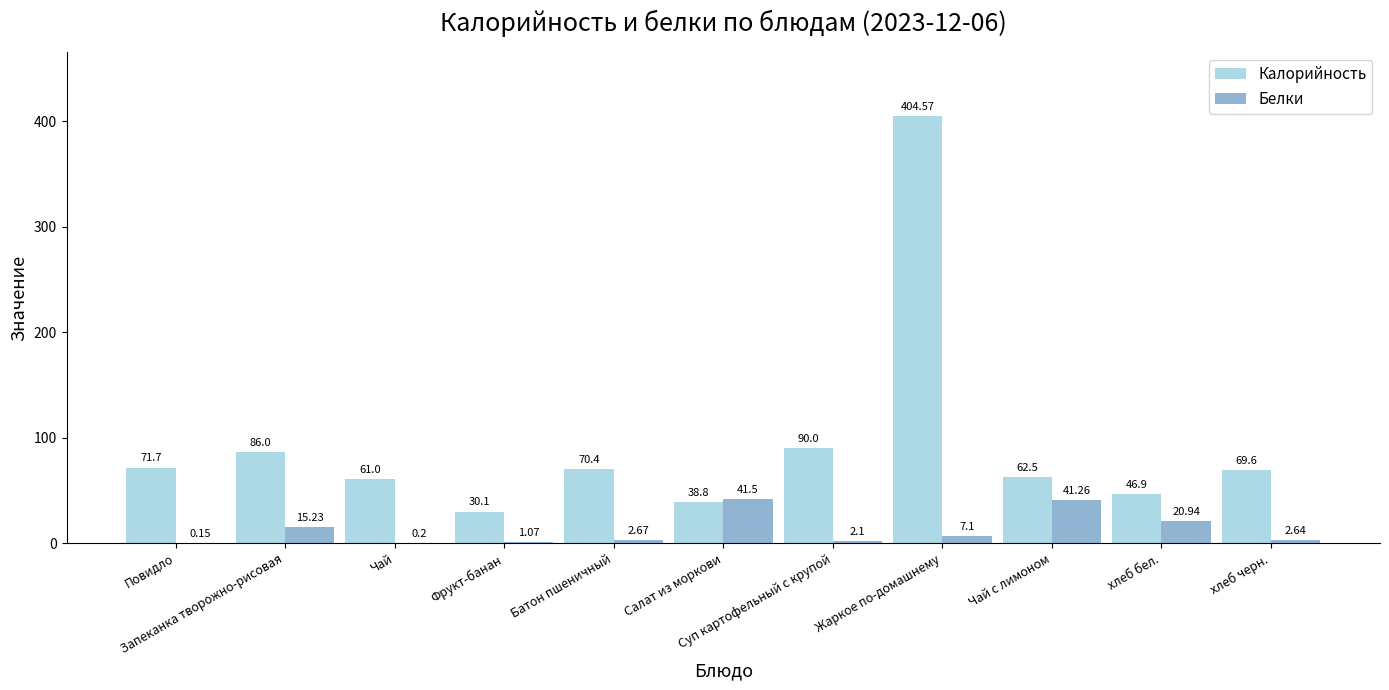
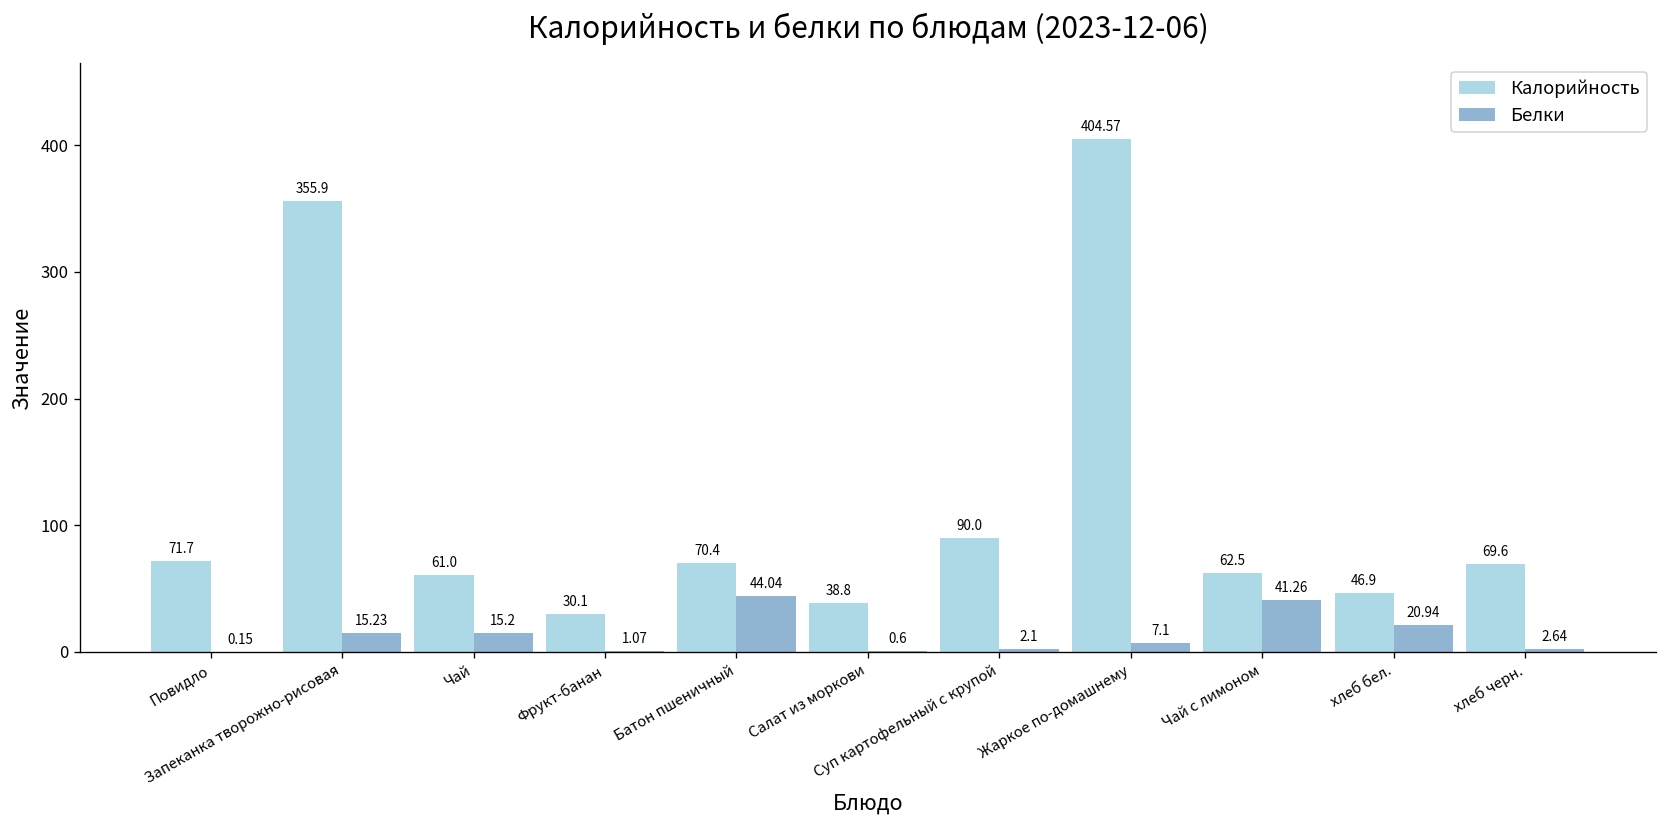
Калорийность, Запеканка творожно-рисовая: 86.0 -> 355.9
Белки, Чай: 0.2 -> 15.2
Белки, Батон пшеничный: 2.67 -> 44.04
Белки, Салат из моркови: 41.5 -> 0.6
